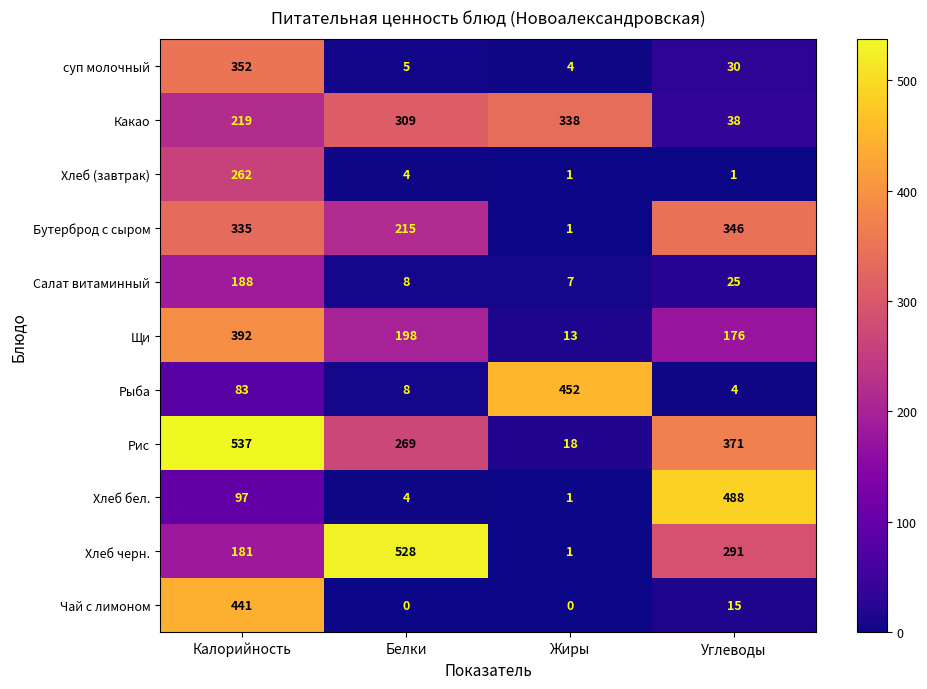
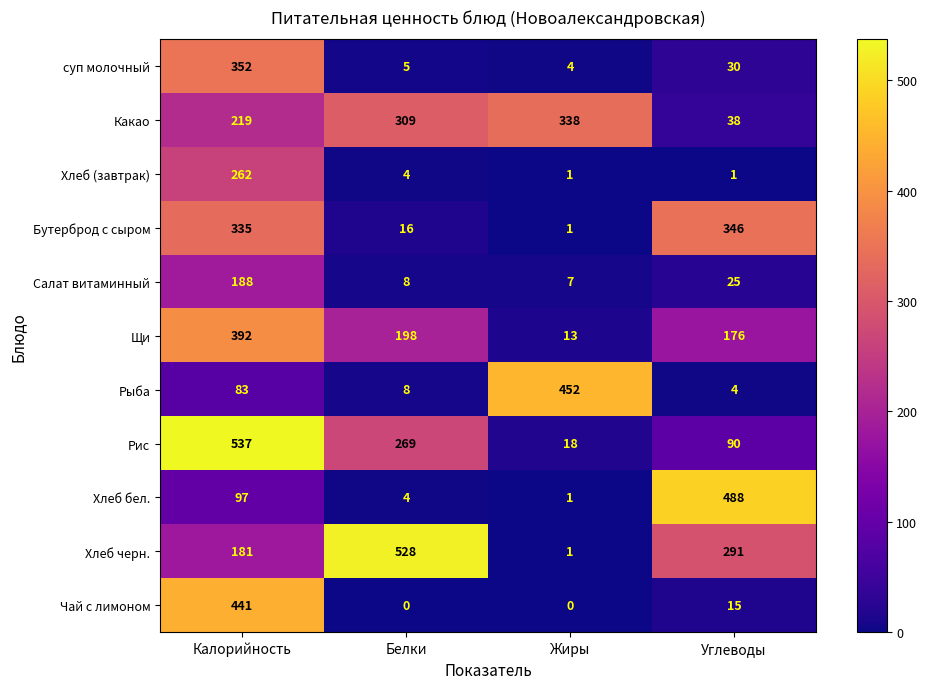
Бутерброд с сыром, Белки: 215 -> 16
Рис, Углеводы: 371 -> 90
